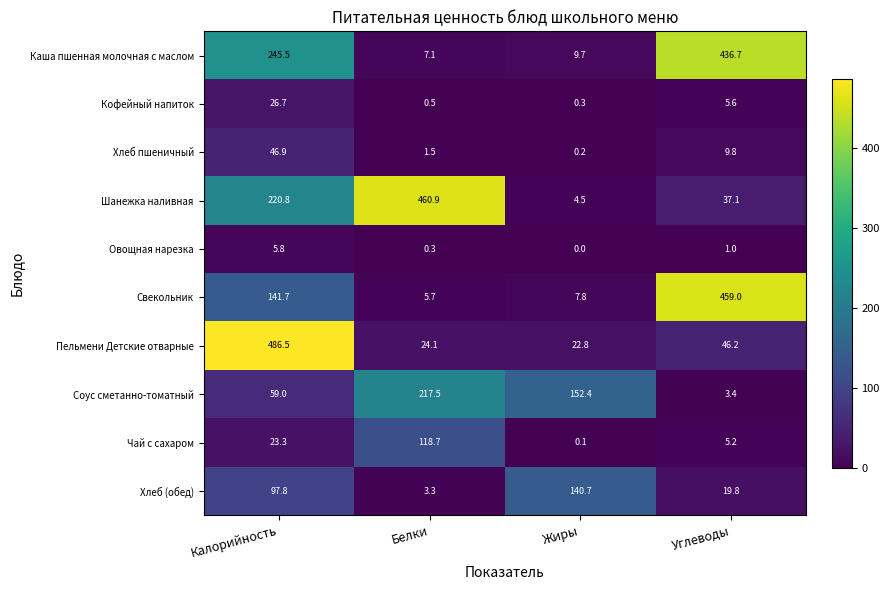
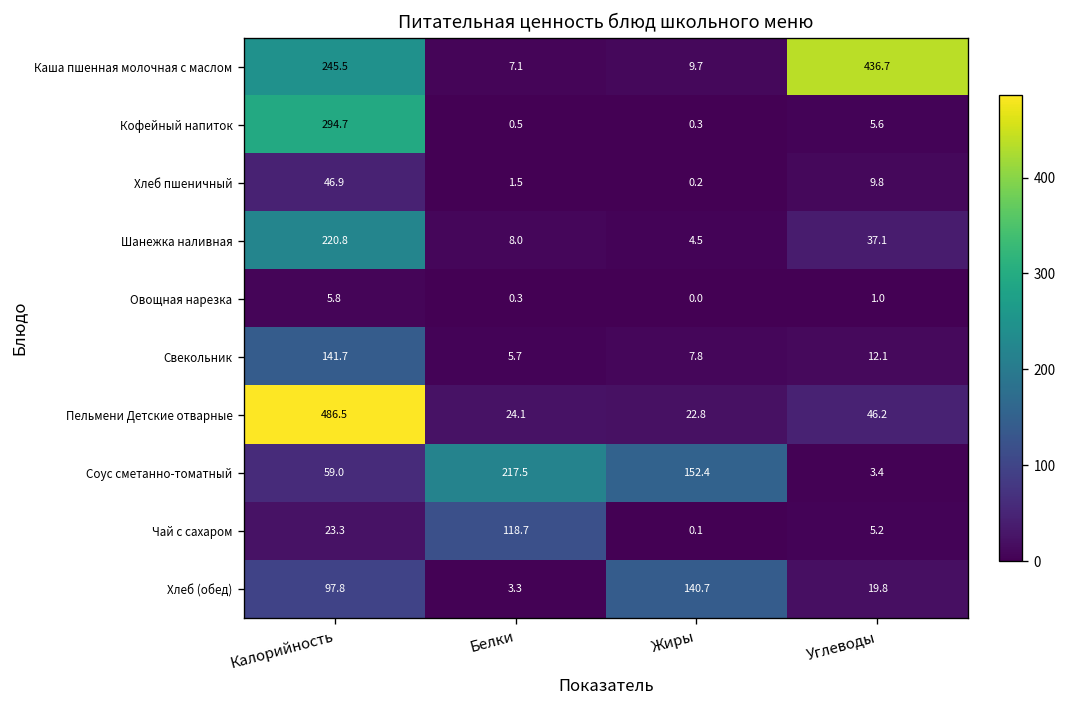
Кофейный напиток, Калорийность: 26.7 -> 294.7
Шанежка наливная, Белки: 460.9 -> 8.0
Свекольник, Углеводы: 459.0 -> 12.1
